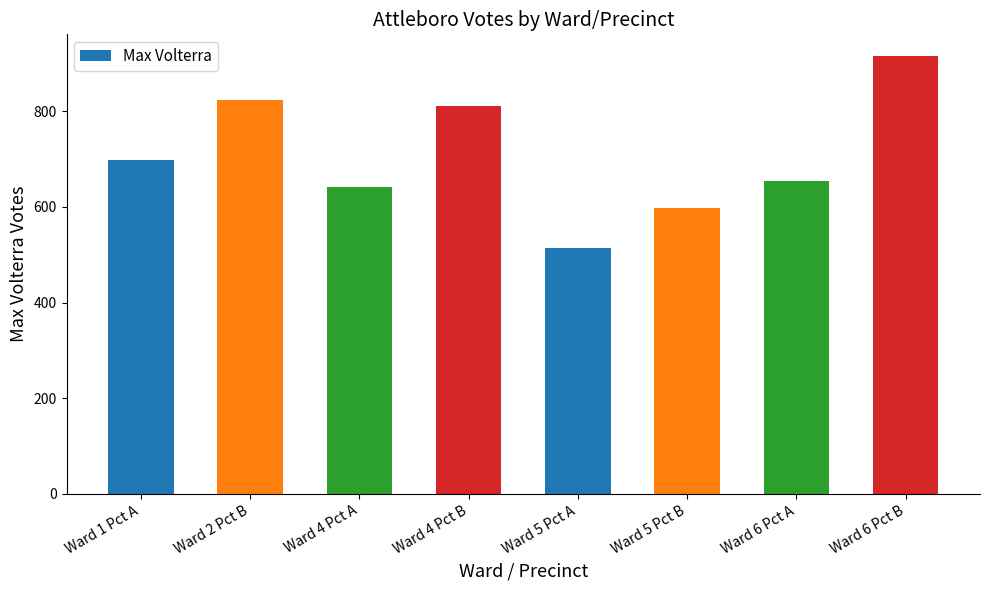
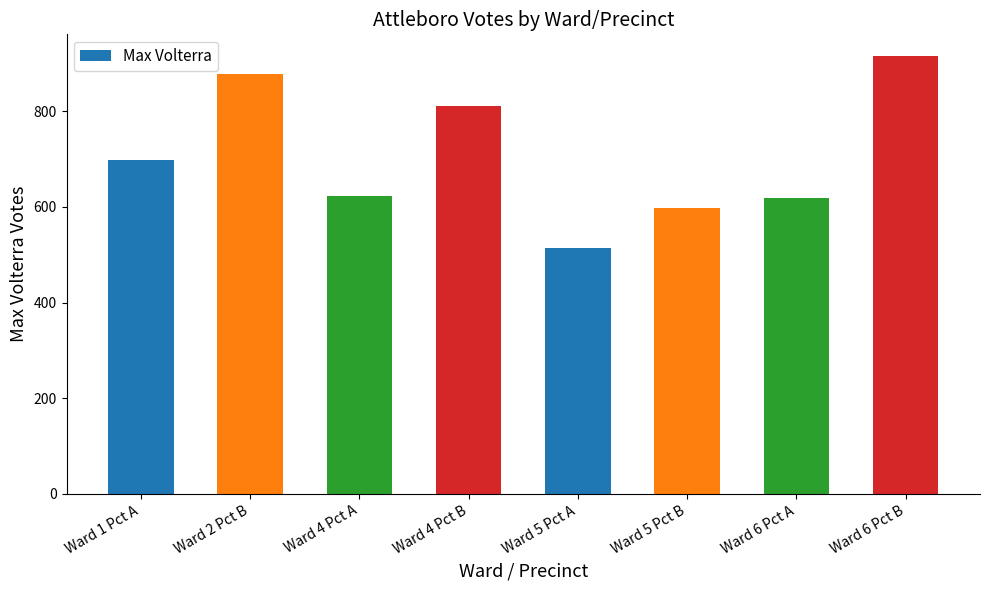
Ward 2 Pct B: 820 -> 880
Ward 4 Pct A: 640 -> 620
Ward 6 Pct A: 660 -> 620
